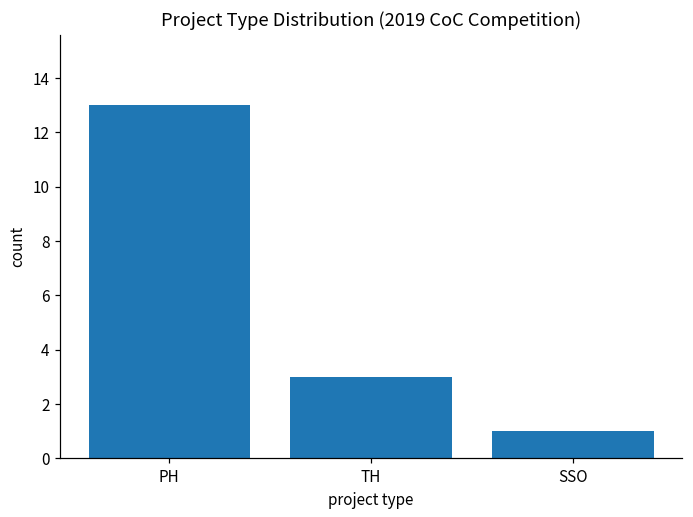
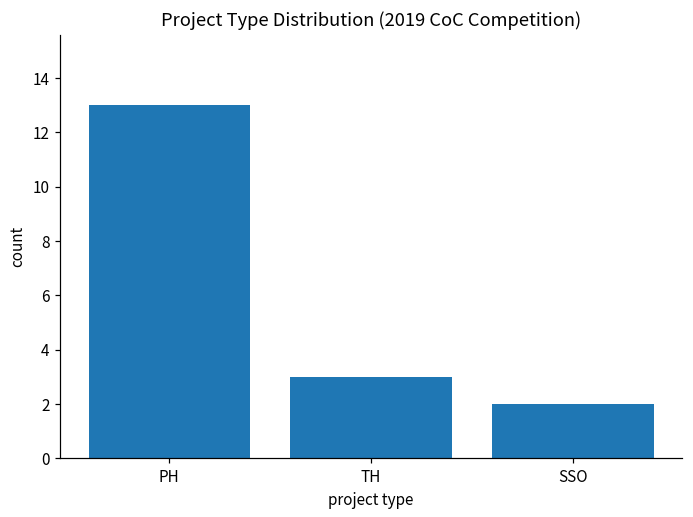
SSO: 1 -> 2
